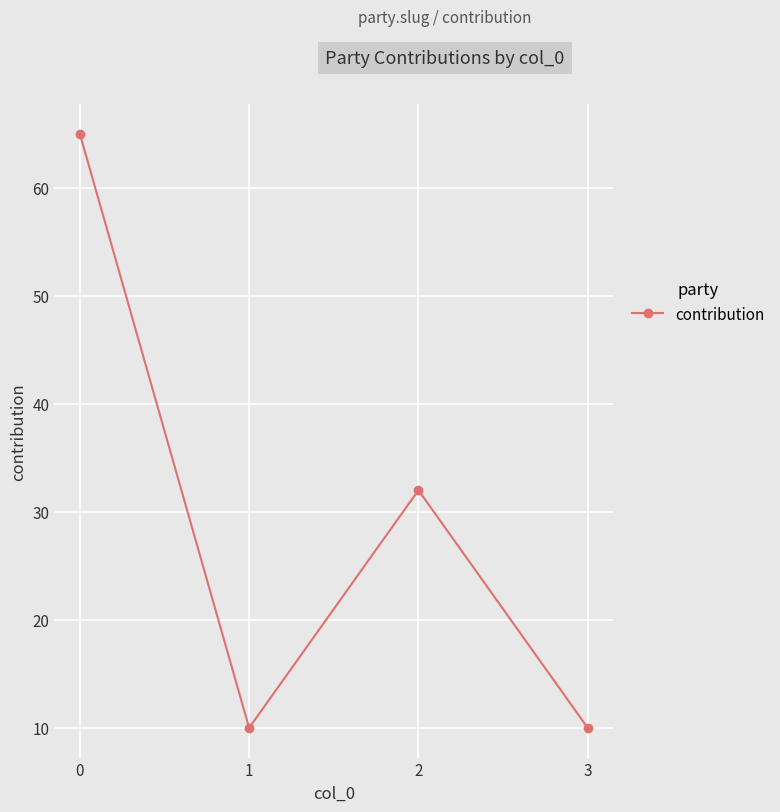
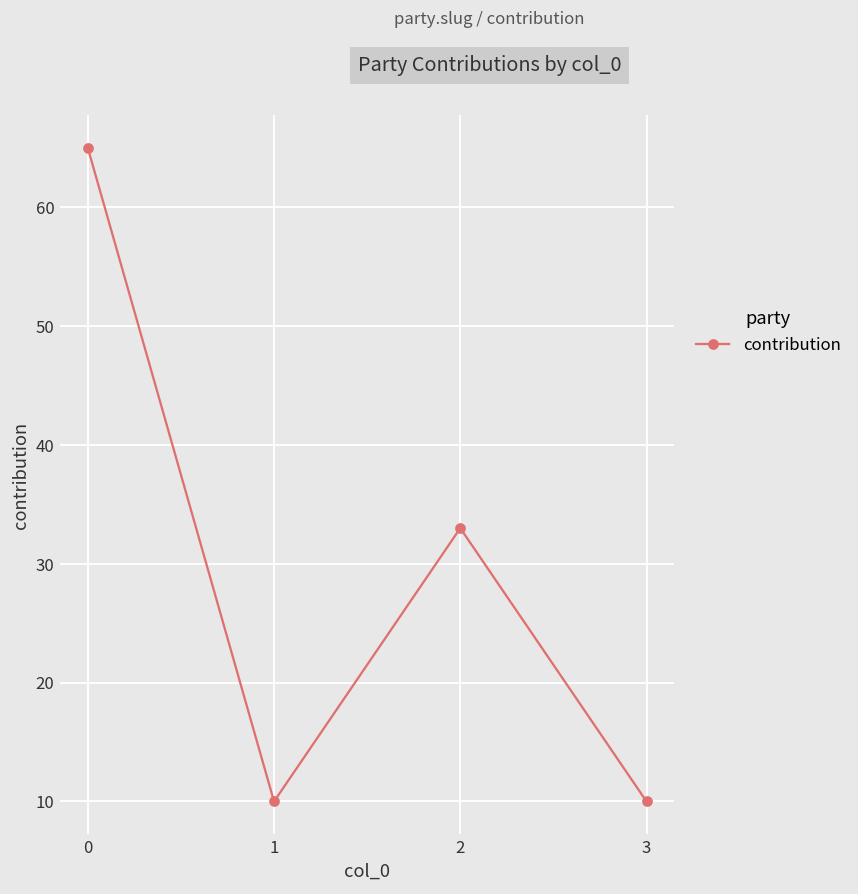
2: 32 -> 33
